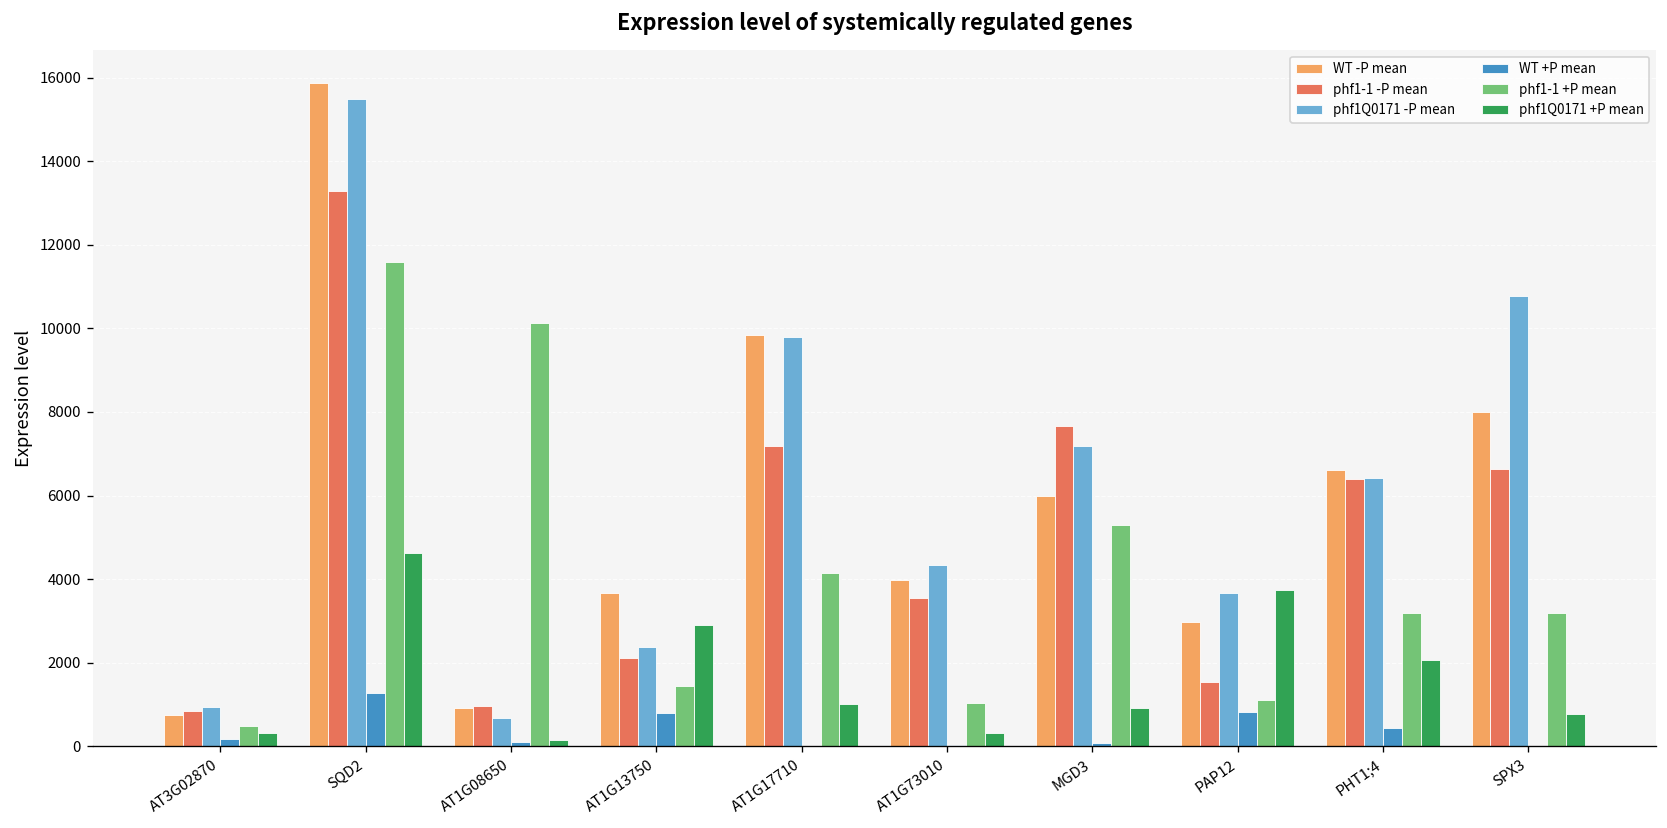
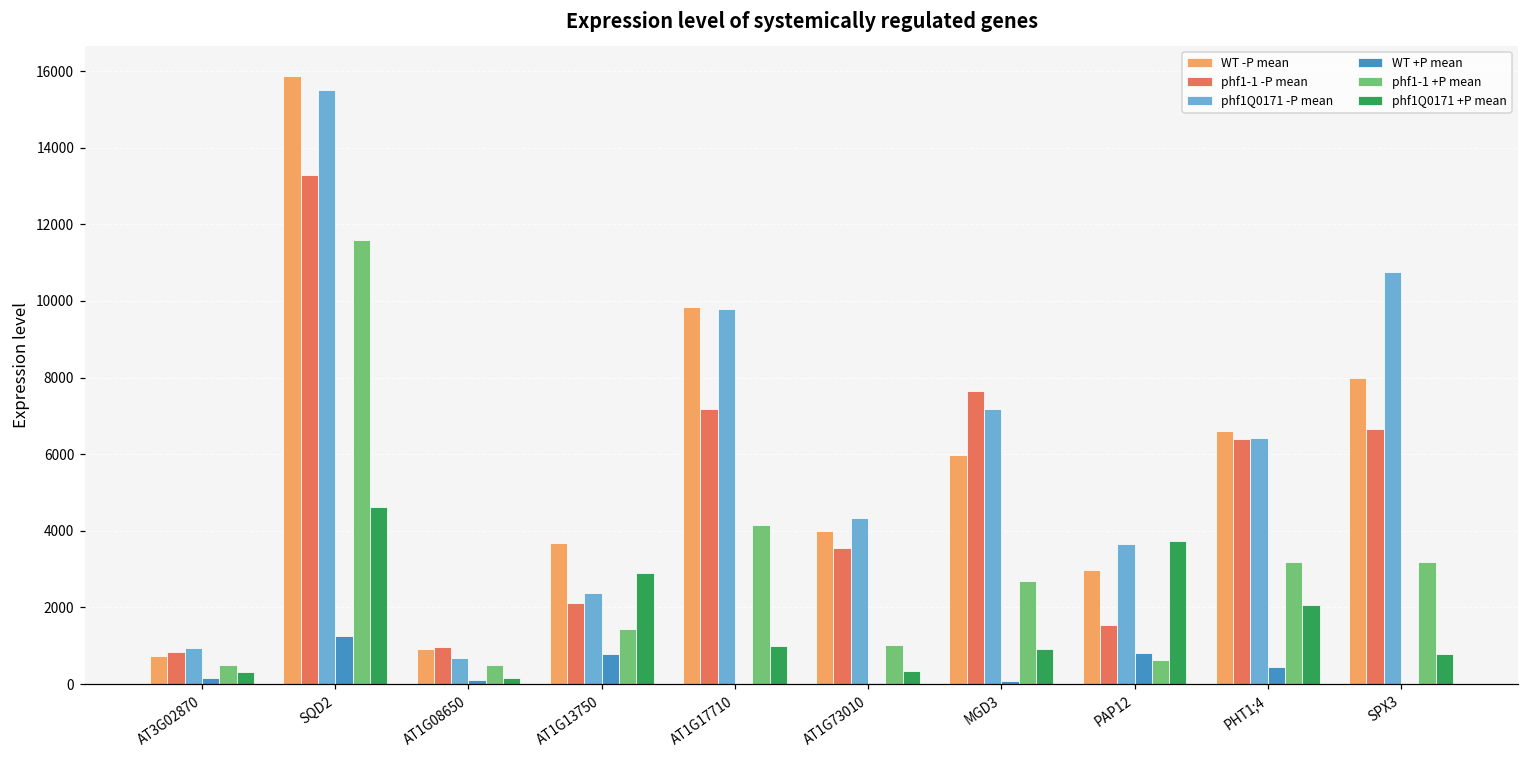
phf1-1 +P mean, AT1G08650: 10100 -> 500
phf1-1 +P mean, MGD3: 5300 -> 2700
phf1-1 +P mean, PAP12: 1100 -> 600
